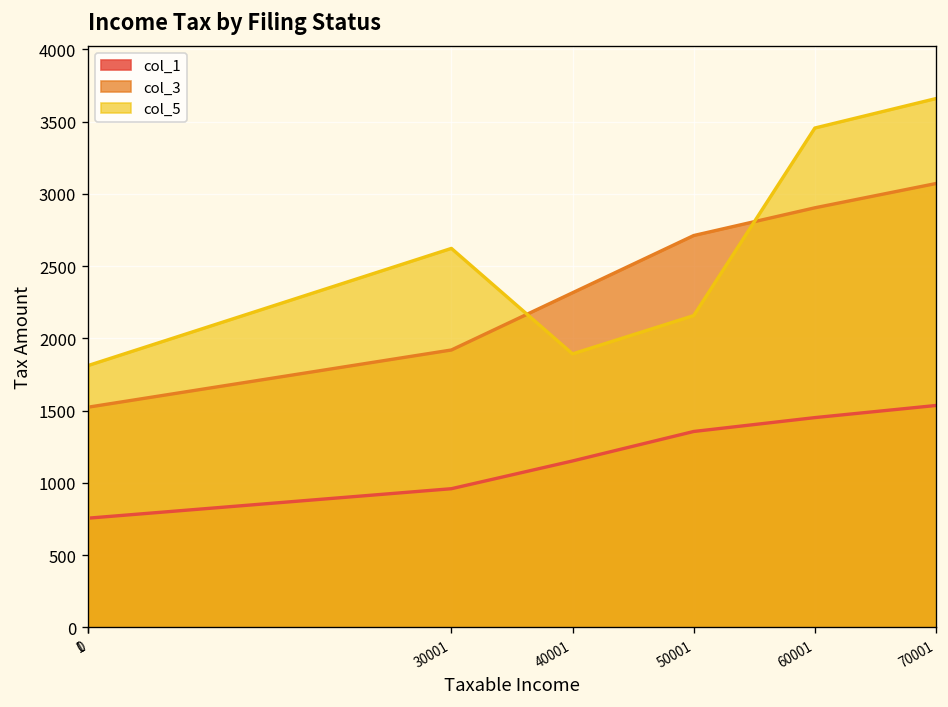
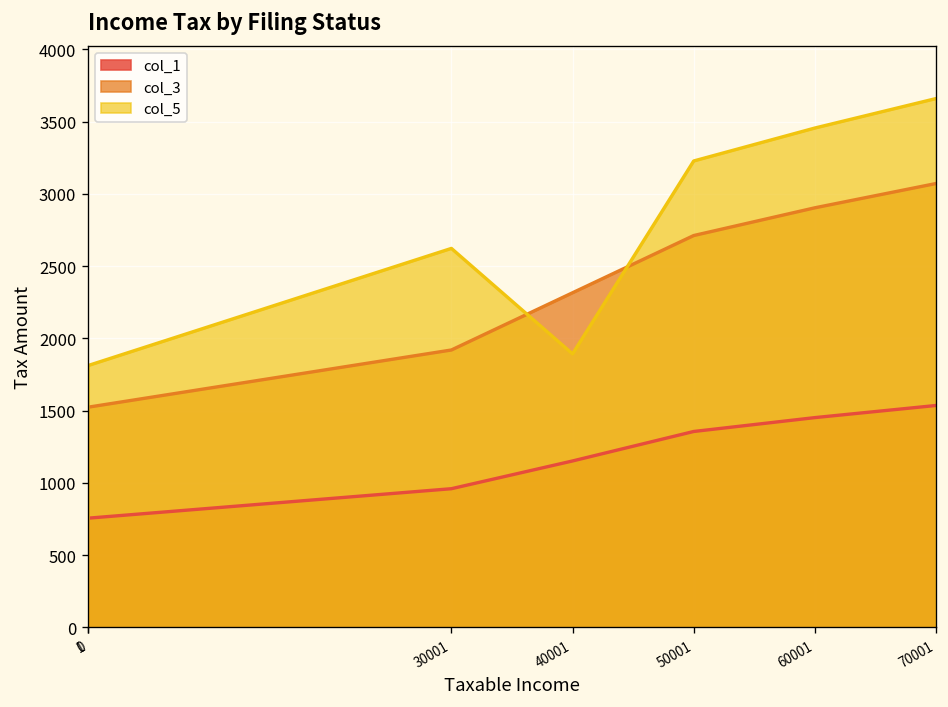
col_5, 50001: 2160 -> 3230
